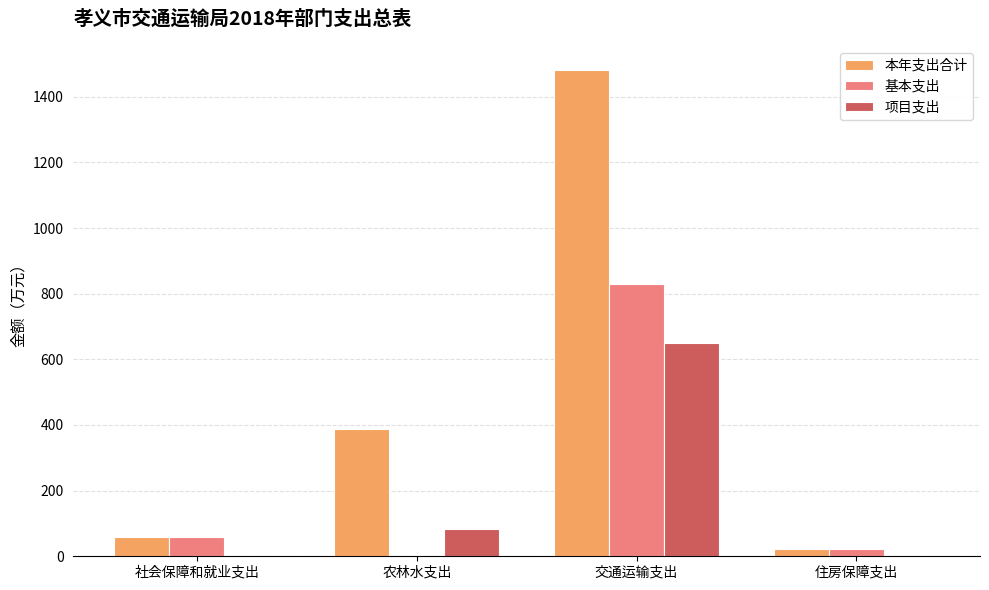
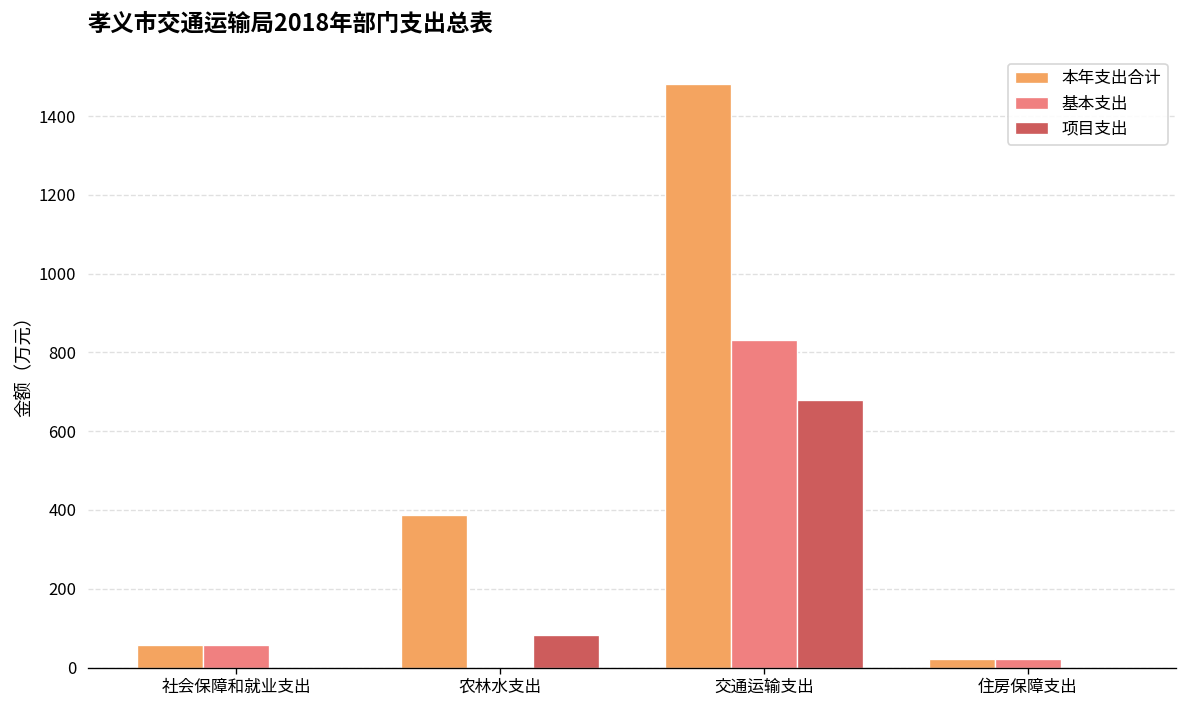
项目支出, 交通运输支出: 650 -> 680
